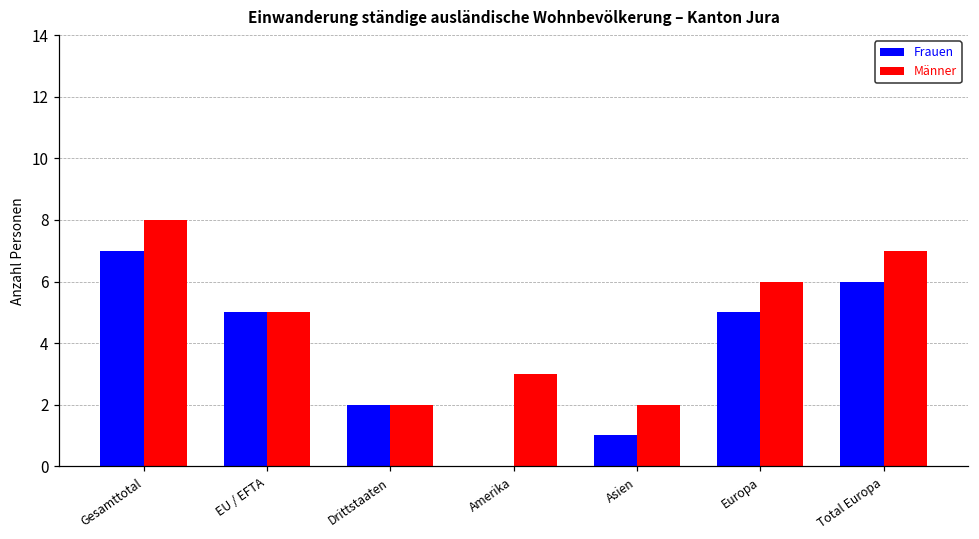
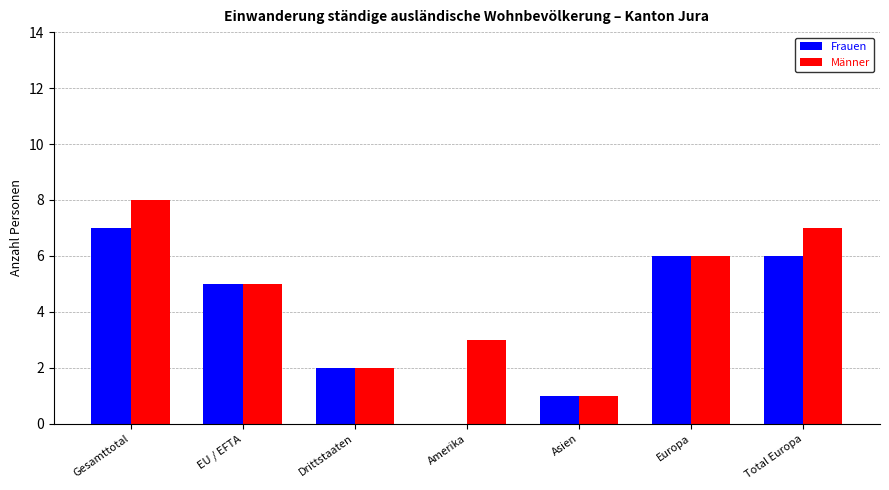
Männer, Asien: 2 -> 1
Frauen, Europa: 5 -> 6
